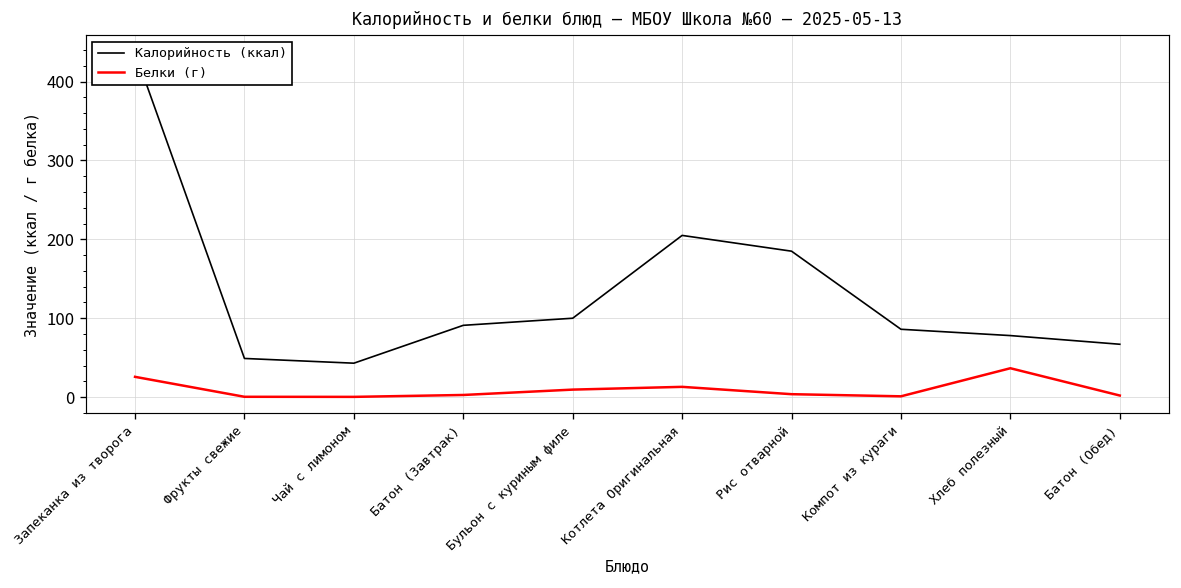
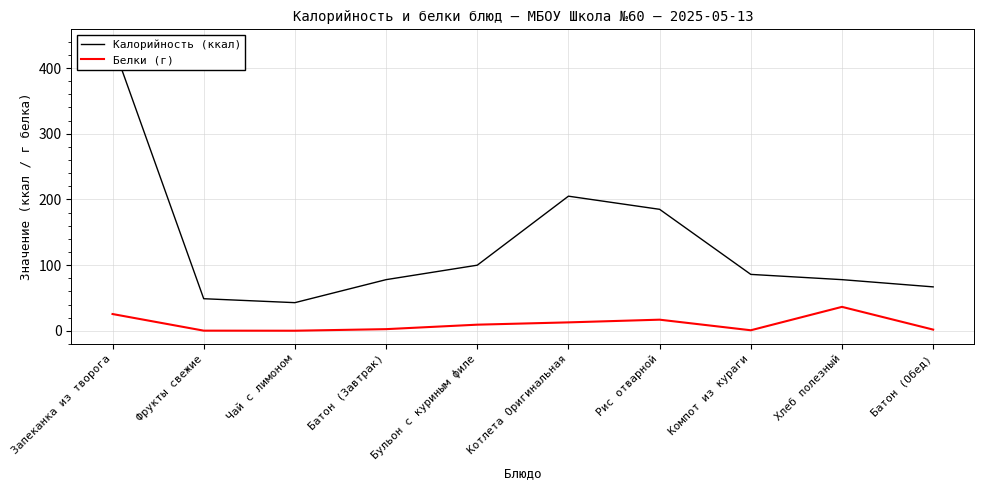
Калорийность (ккал), Батон (Завтрак): 90 -> 80
Белки (г), Рис отварной: 0 -> 20
